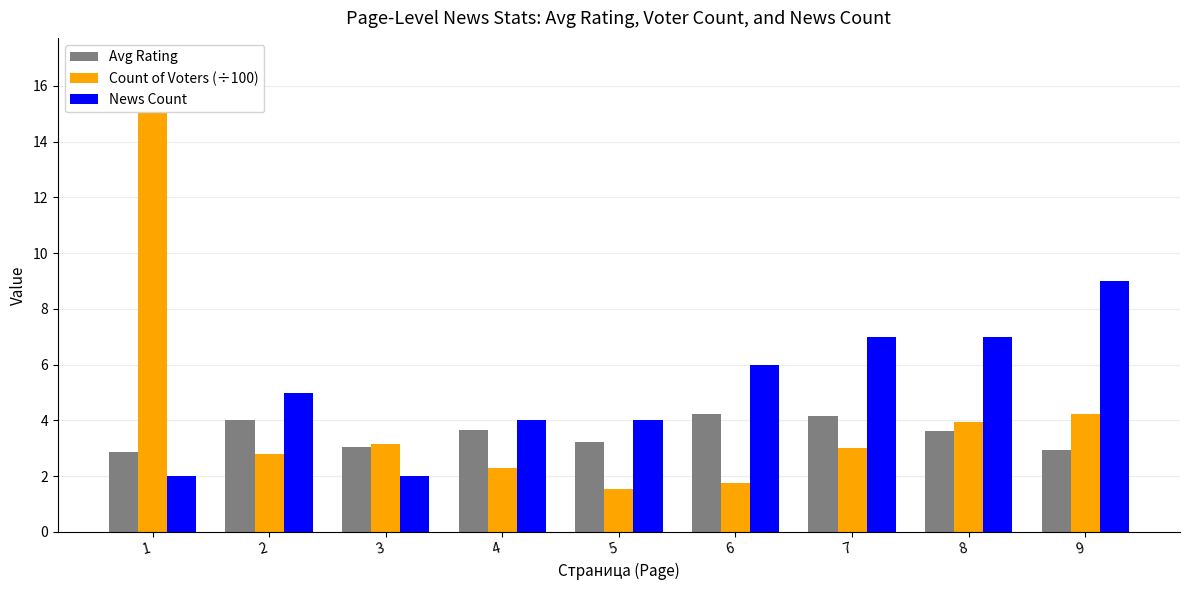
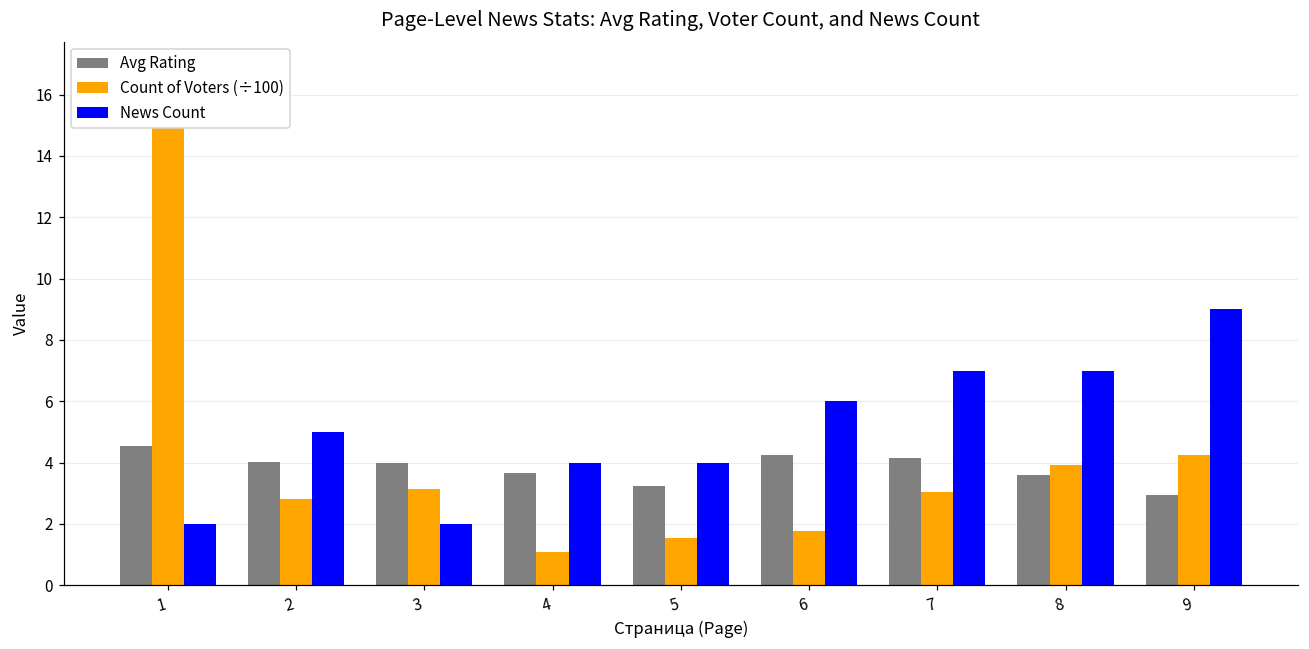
Avg Rating, 1: 2.9 -> 4.5
Avg Rating, 3: 3.1 -> 4.0
Count of Voters (÷100), 4: 2.3 -> 1.1
